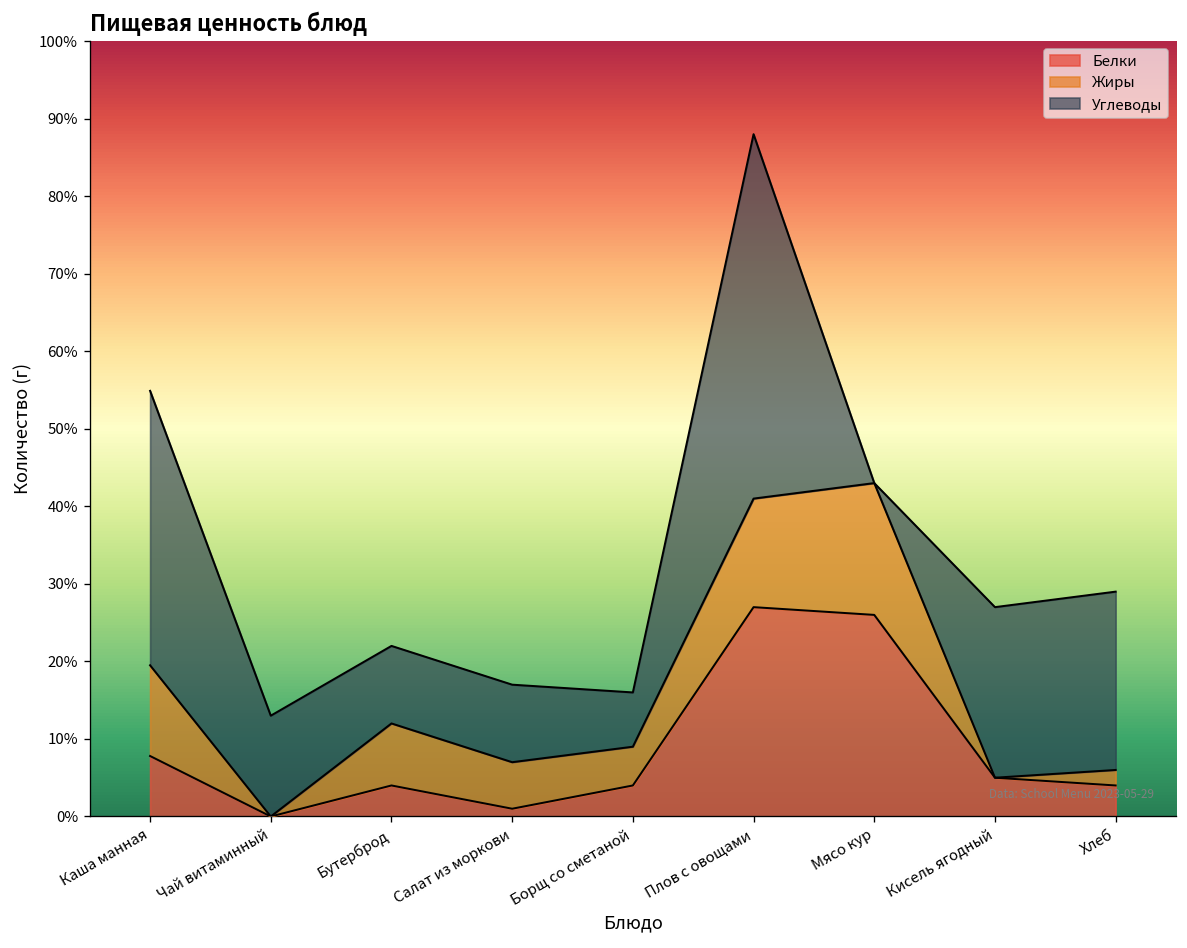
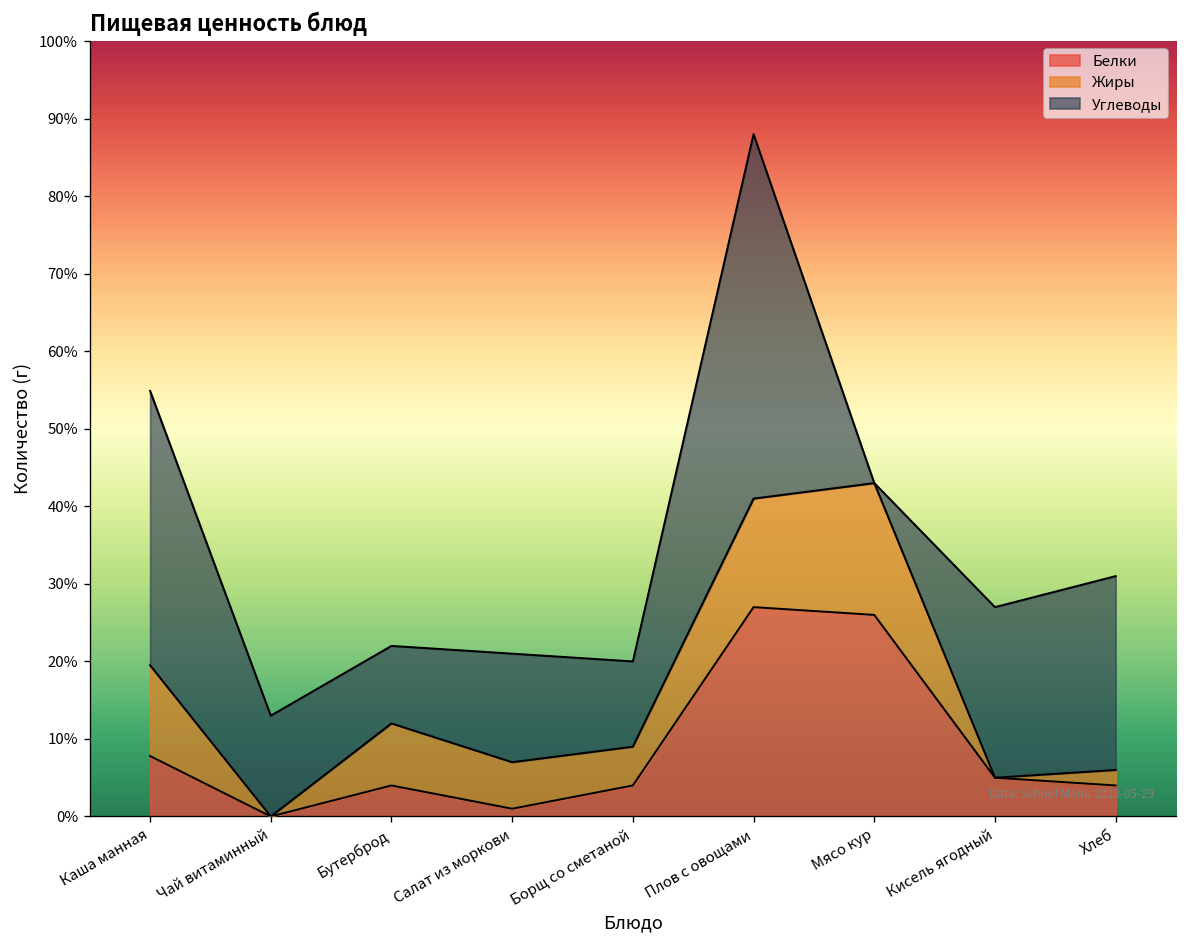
Углеводы, Салат из моркови: 10% -> 14%
Углеводы, Борщ со сметаной: 7% -> 11%
Углеводы, Хлеб: 23% -> 25%
